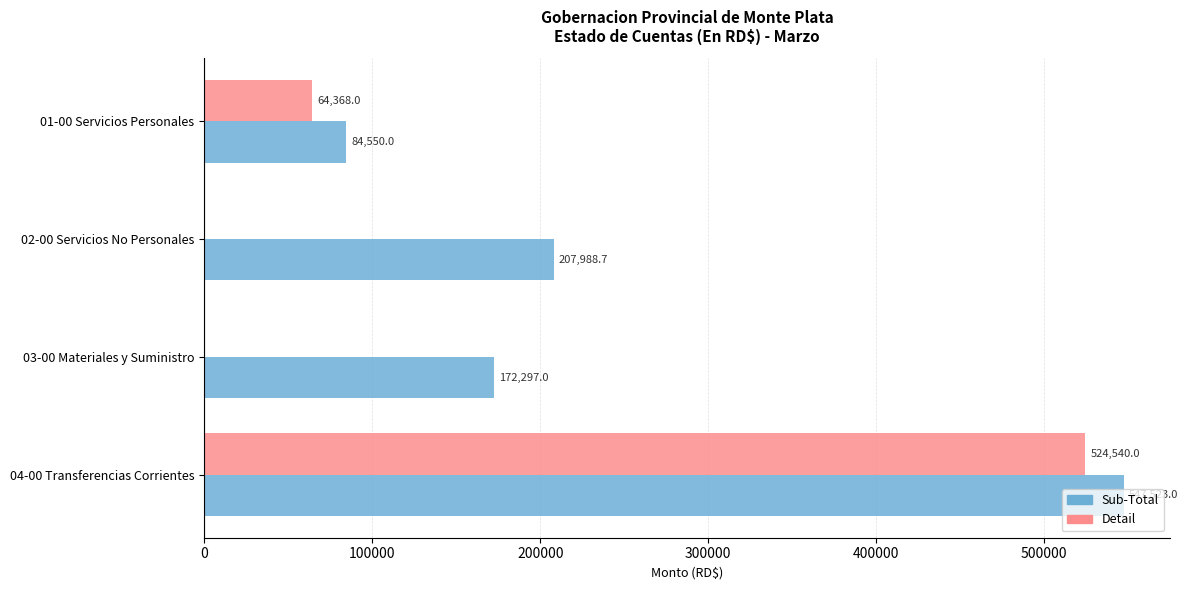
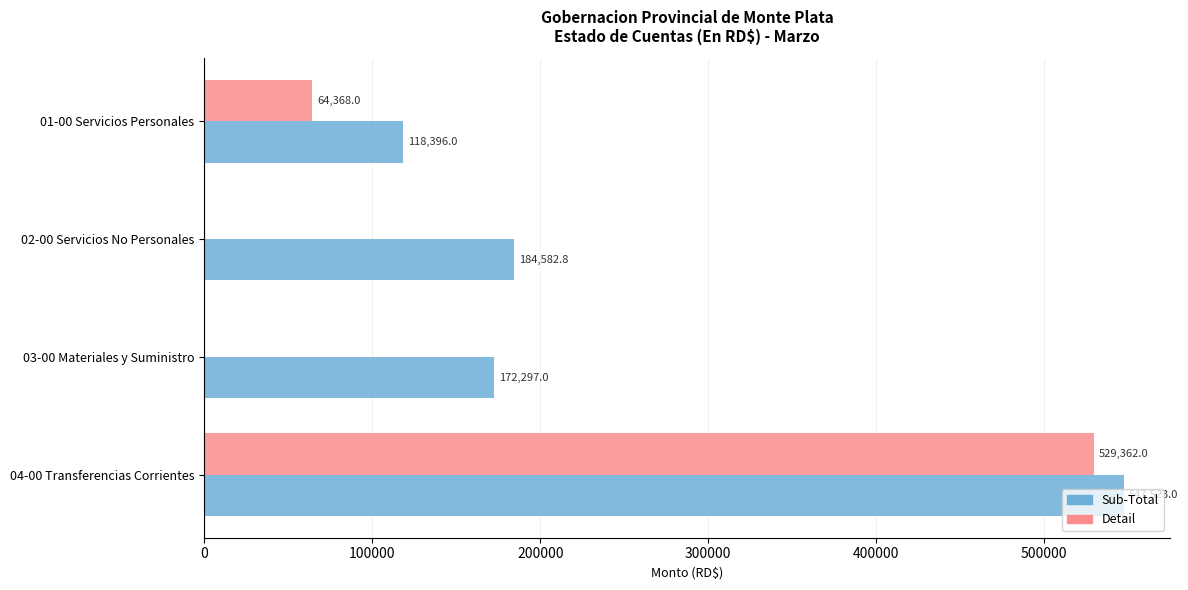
Sub-Total, 01-00 Servicios Personales: 84,550.0 -> 118,396.0
Sub-Total, 02-00 Servicios No Personales: 207,988.7 -> 184,582.8
Detail, 04-00 Transferencias Corrientes: 524,540.0 -> 529,362.0
